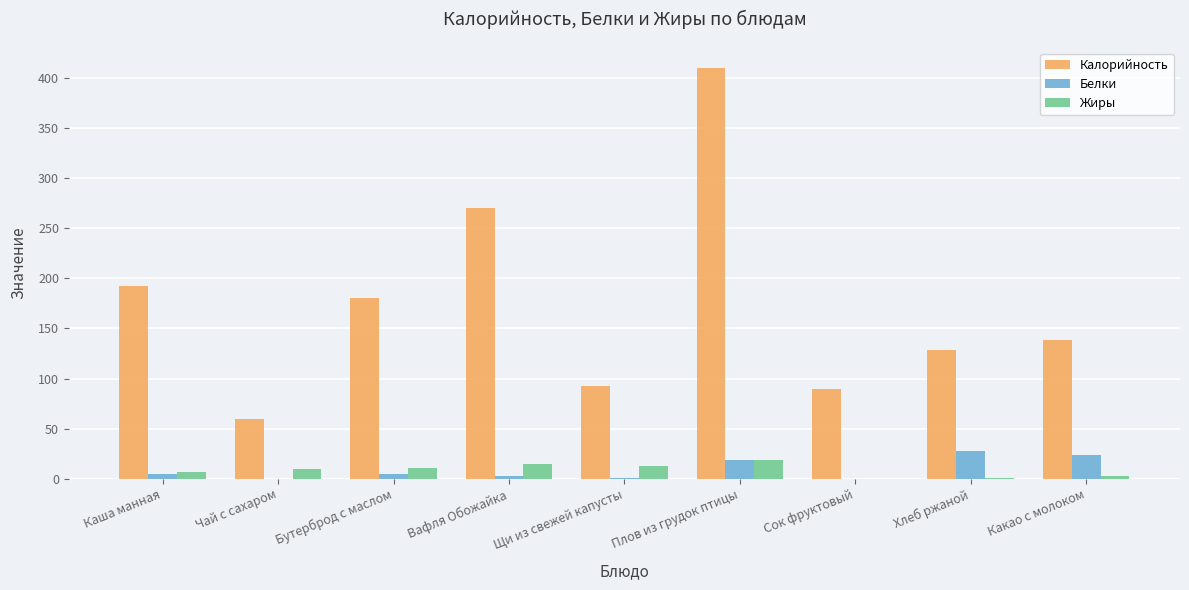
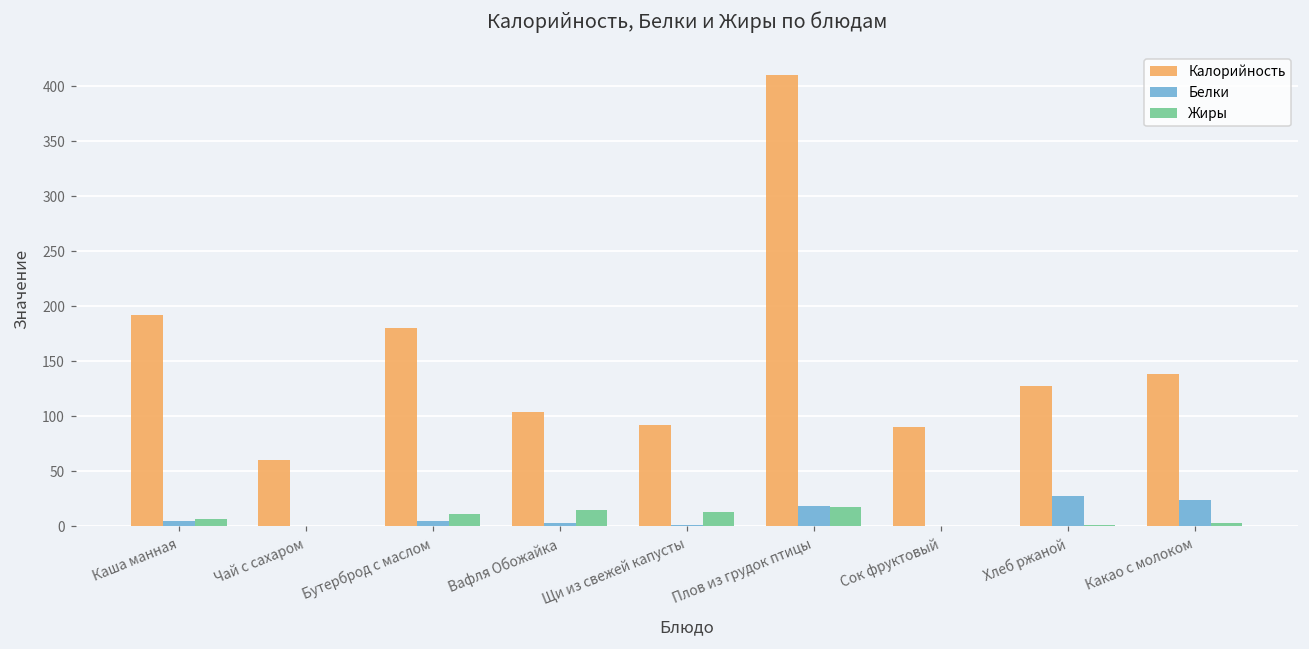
Жиры, Чай с сахаром: 10 -> 0
Калорийность, Вафля Обожайка: 270 -> 104
